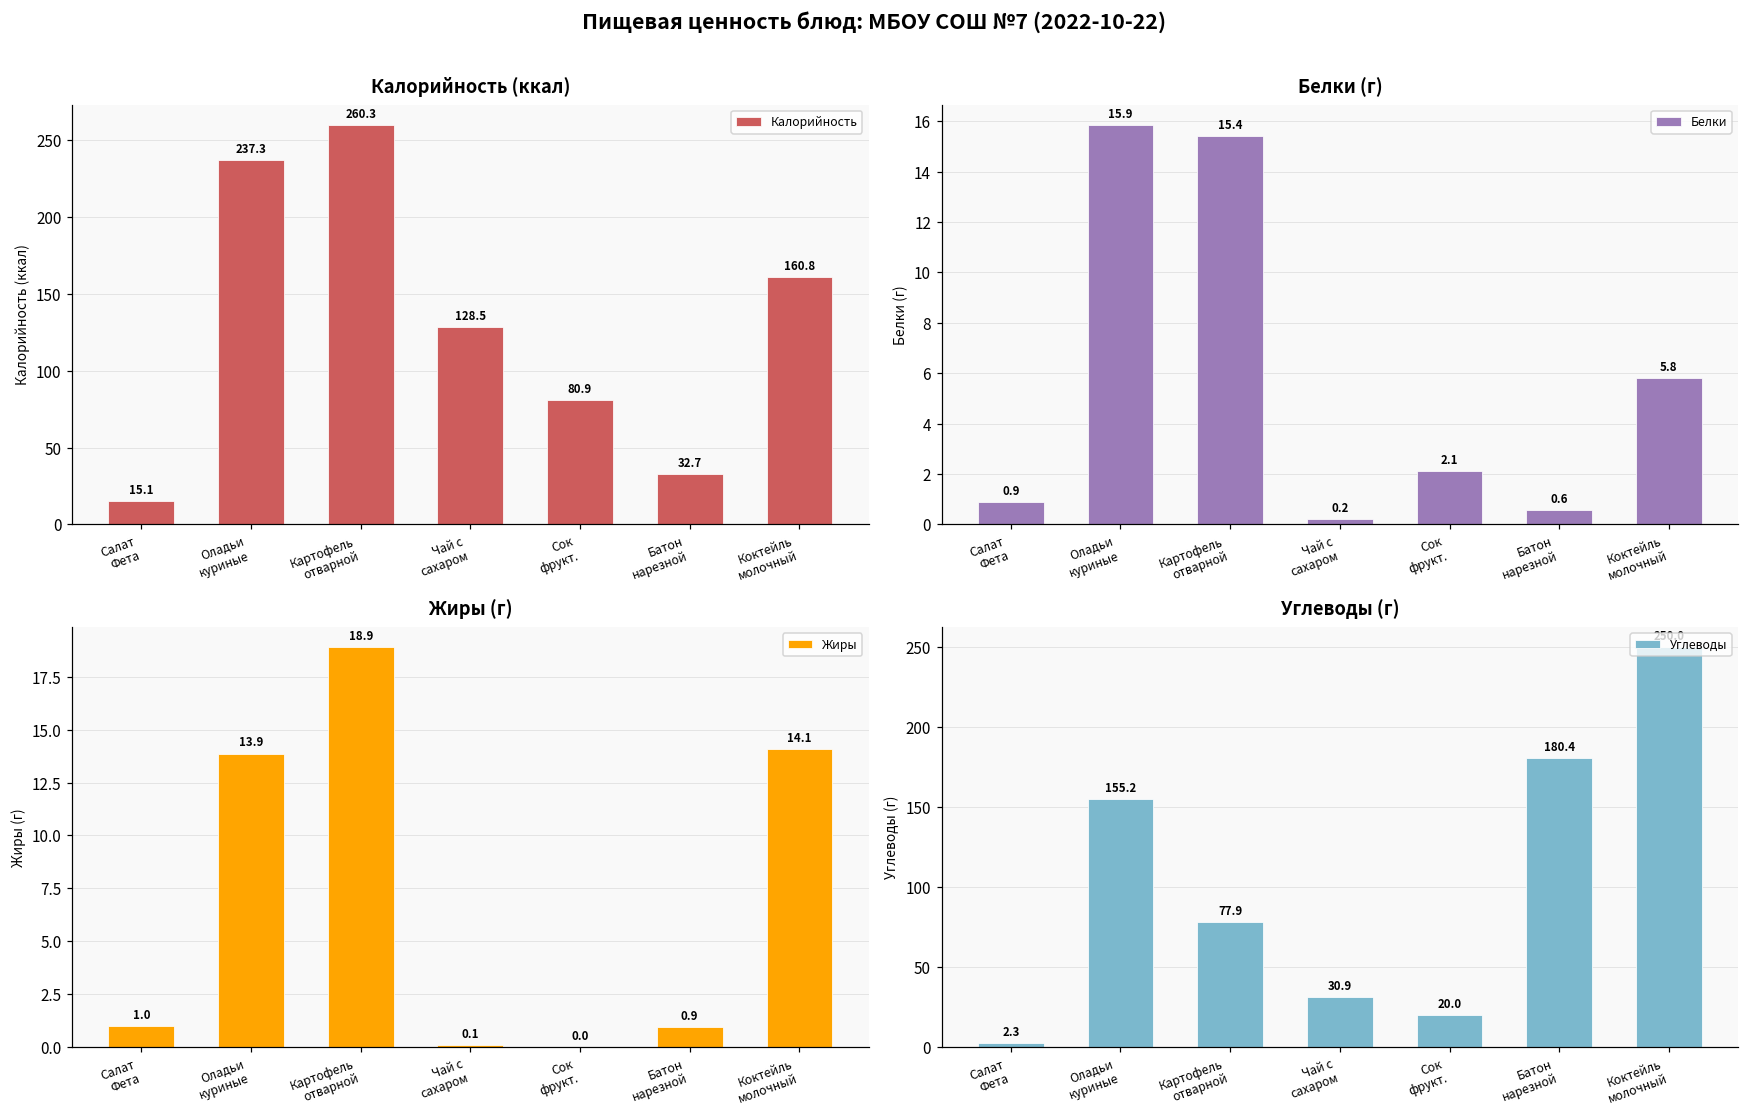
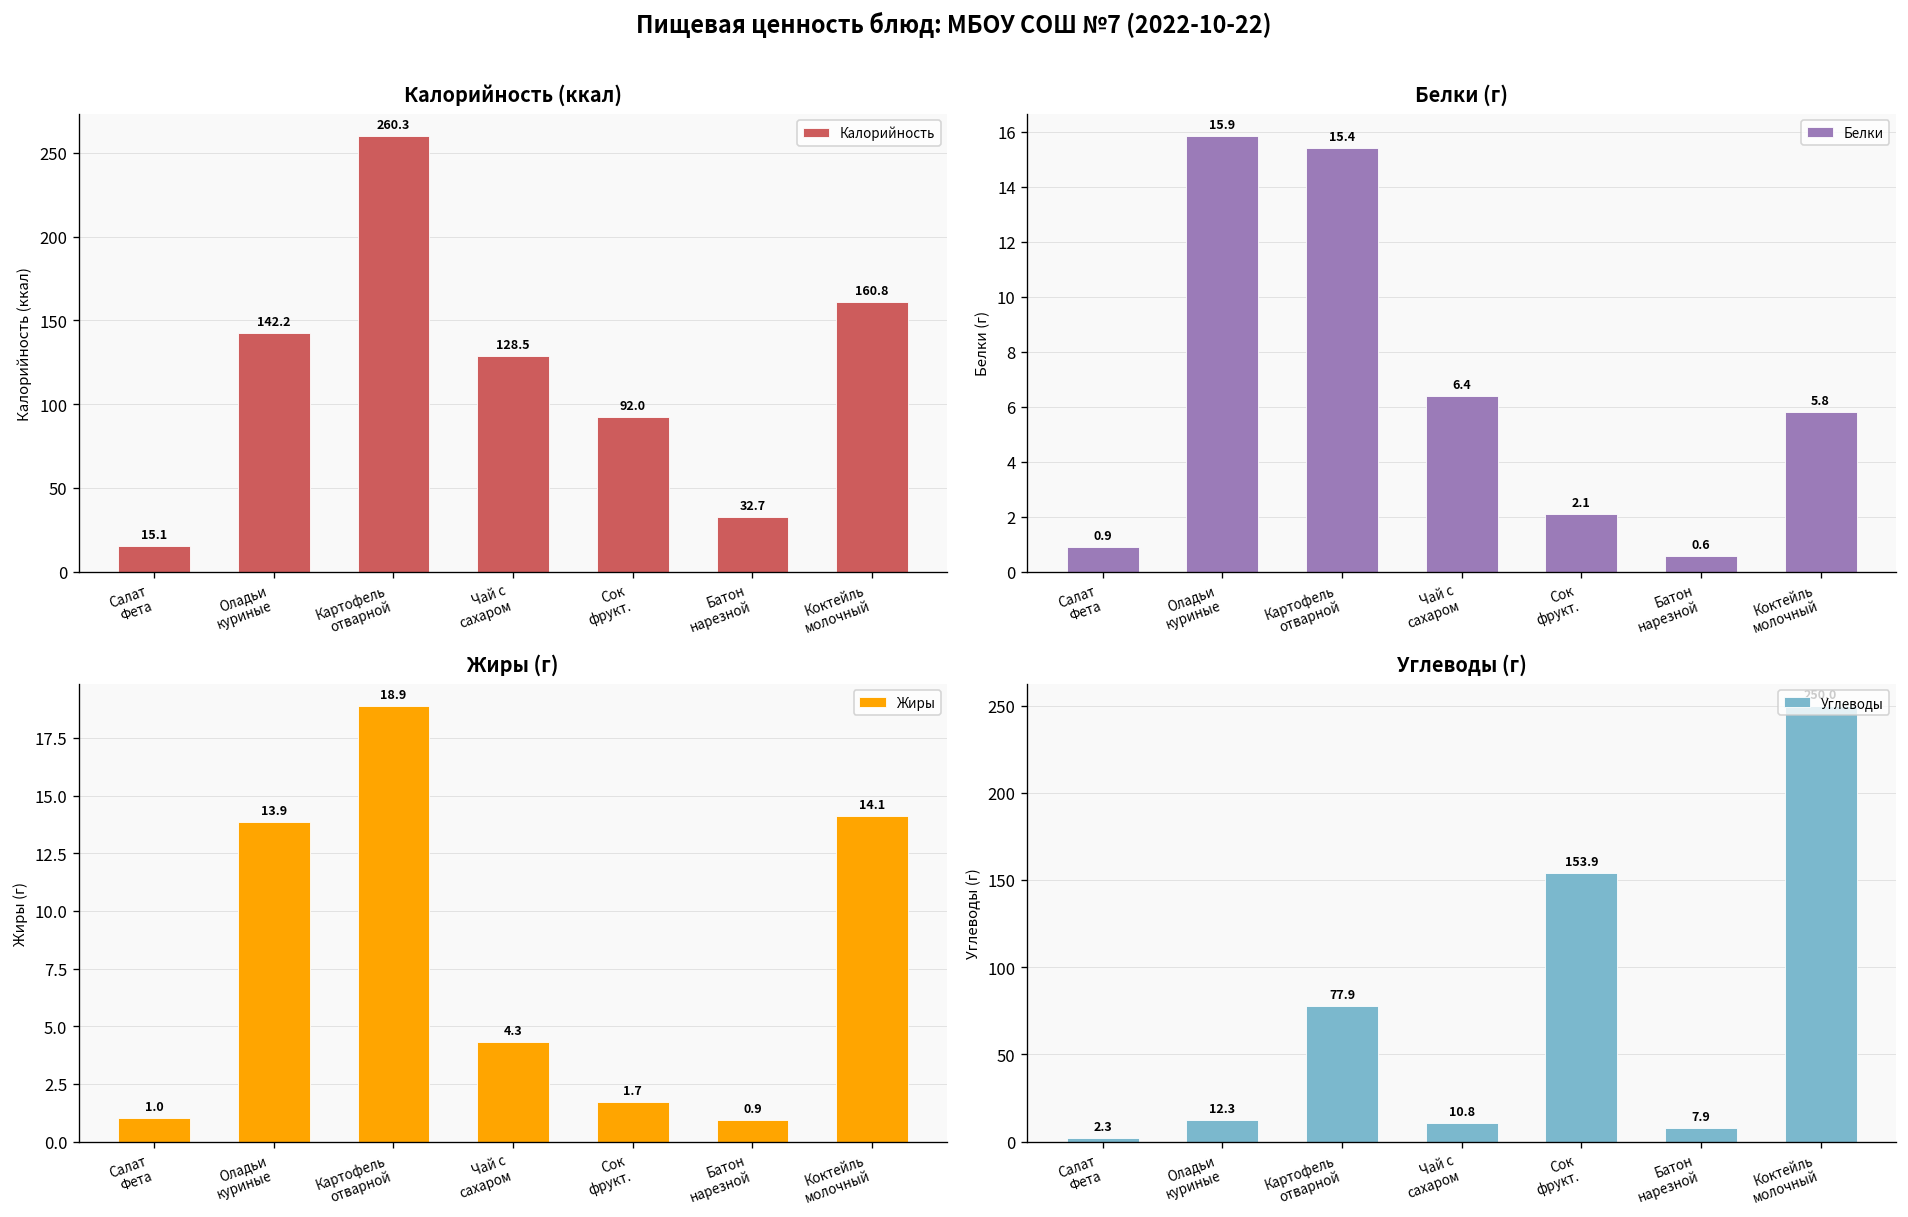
Калорийность (ккал), Оладьи куриные: 237.3 -> 142.2
Калорийность (ккал), Сок фрукт.: 80.9 -> 92.0
Белки (г), Чай с сахаром: 0.2 -> 6.4
Жиры (г), Чай с сахаром: 0.1 -> 4.3
Жиры (г), Сок фрукт.: 0.0 -> 1.7
Углеводы (г), Оладьи куриные: 155.2 -> 12.3
Углеводы (г), Чай с сахаром: 30.9 -> 10.8
Углеводы (г), Сок фрукт.: 20.0 -> 153.9
Углеводы (г), Батон нарезной: 180.4 -> 7.9
